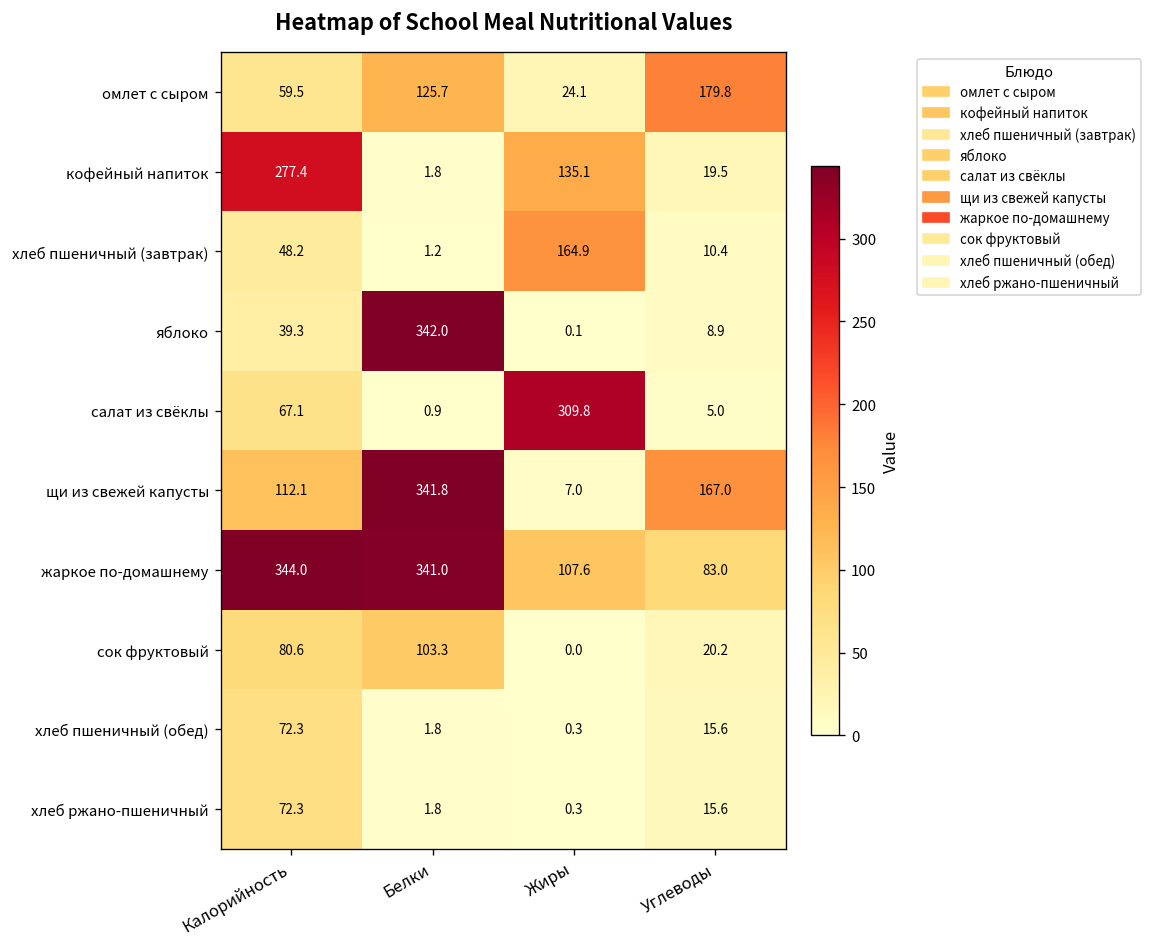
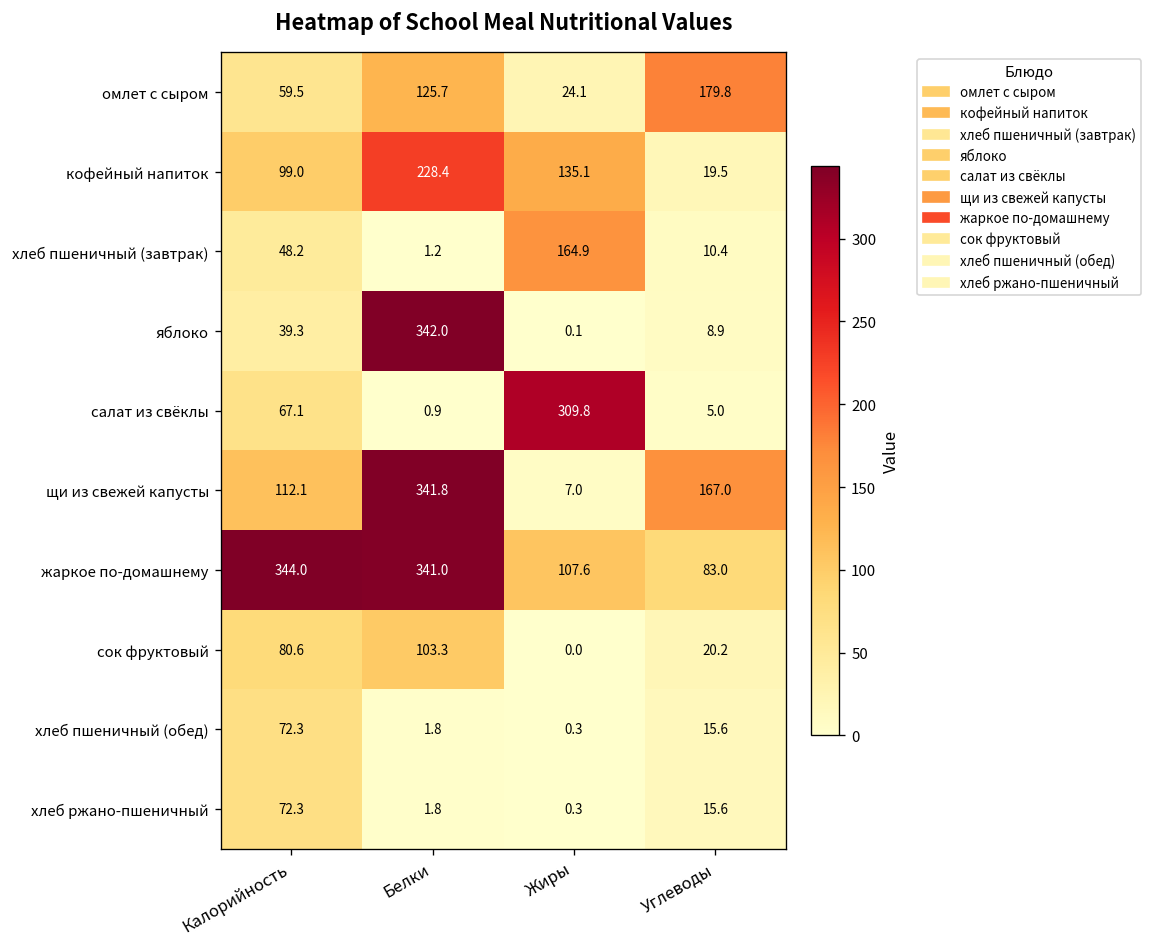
кофейный напиток, Калорийность: 277.4 -> 99.0
кофейный напиток, Белки: 1.8 -> 228.4
